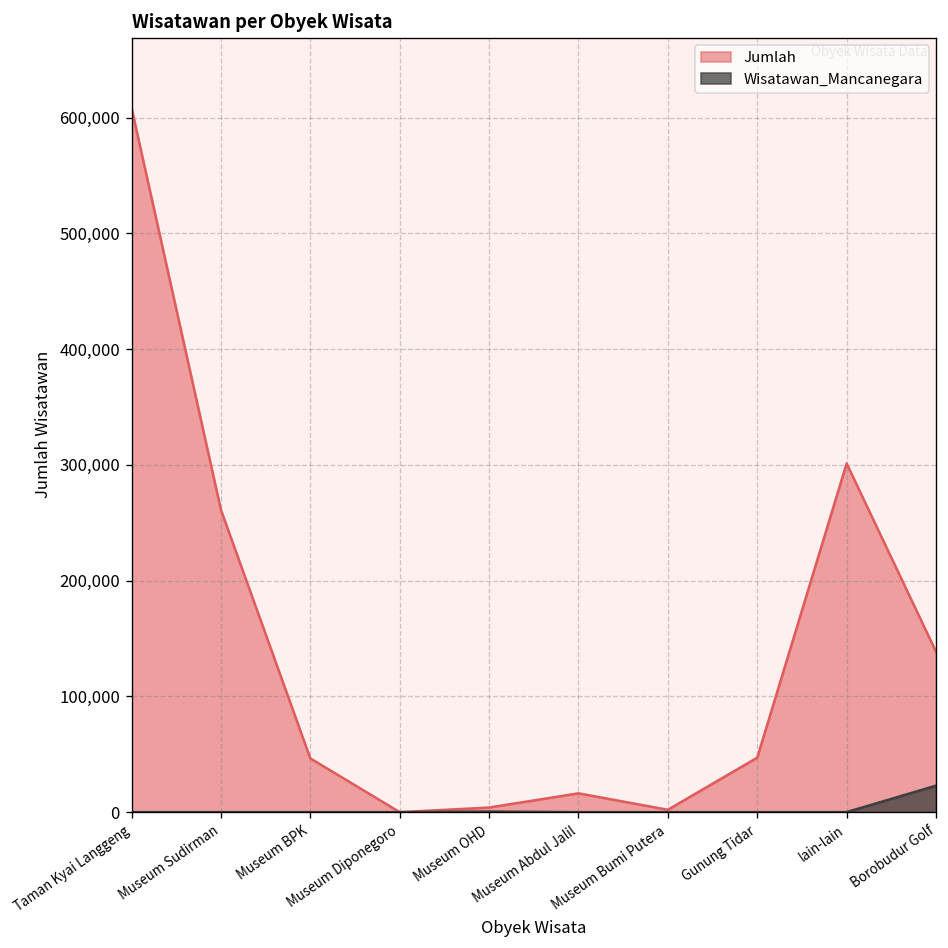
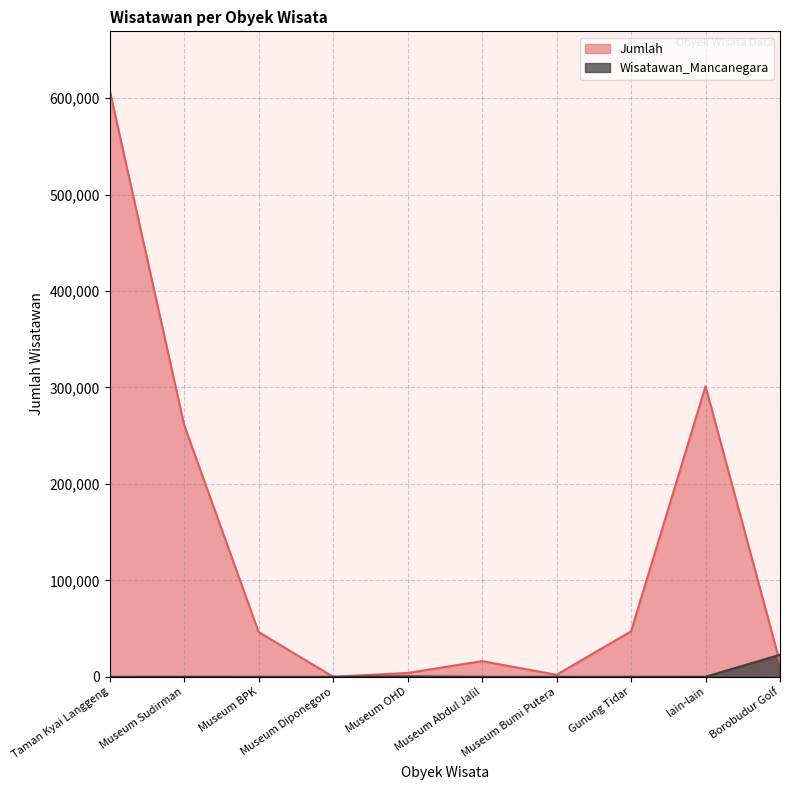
Jumlah, Borobudur Golf: 140,000 -> 10,000
